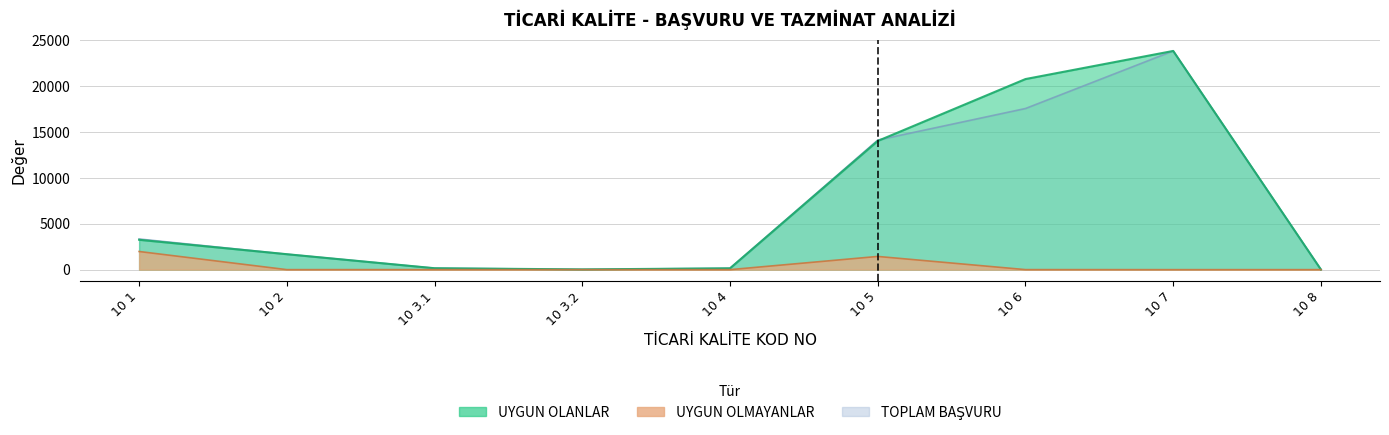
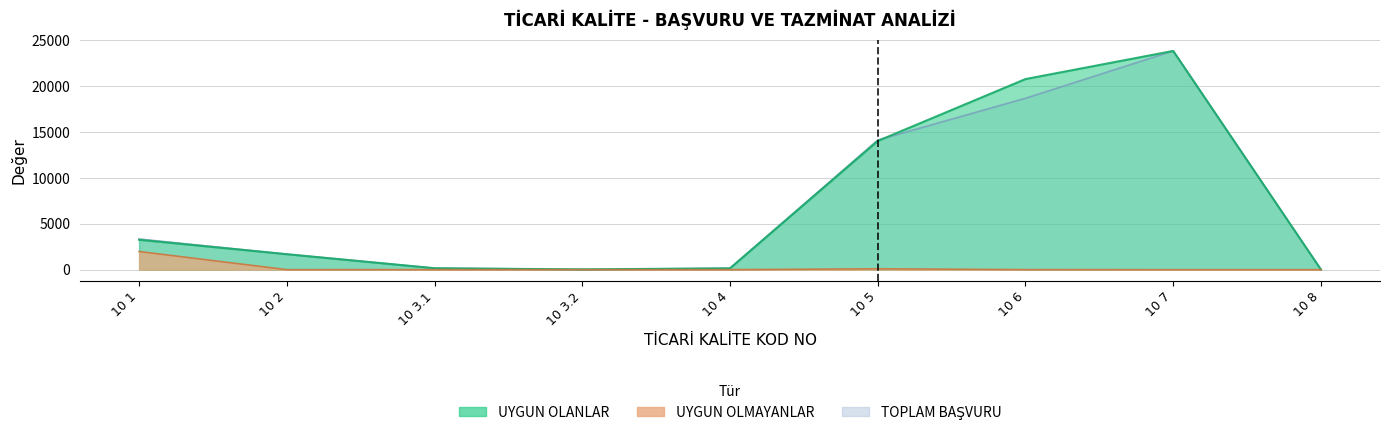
UYGUN OLMAYANLAR, 10 5: 1000 -> 0
TOPLAM BAŞVURU, 10 6: 18000 -> 19000
